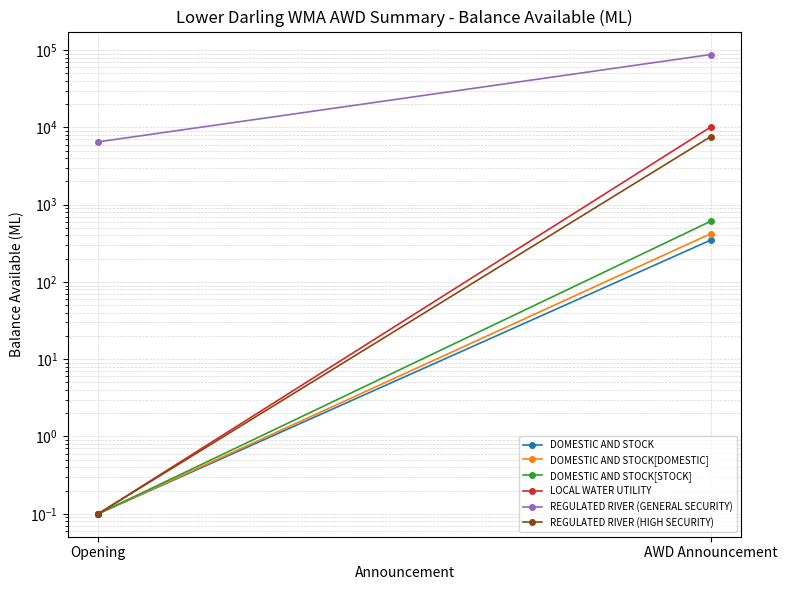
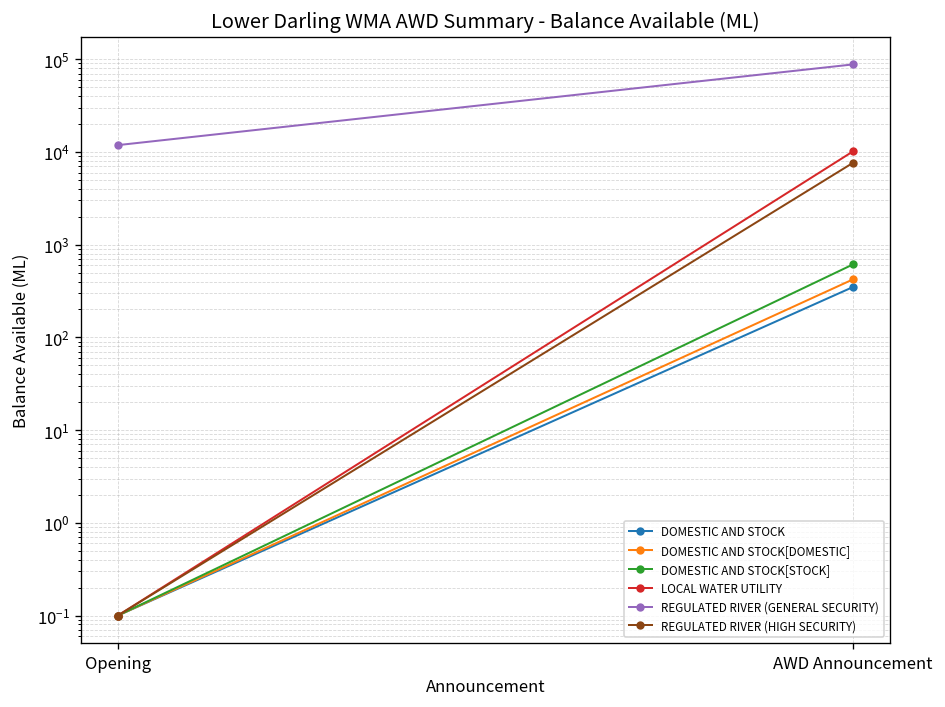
REGULATED RIVER (GENERAL SECURITY), Opening: 7000 -> 12000
